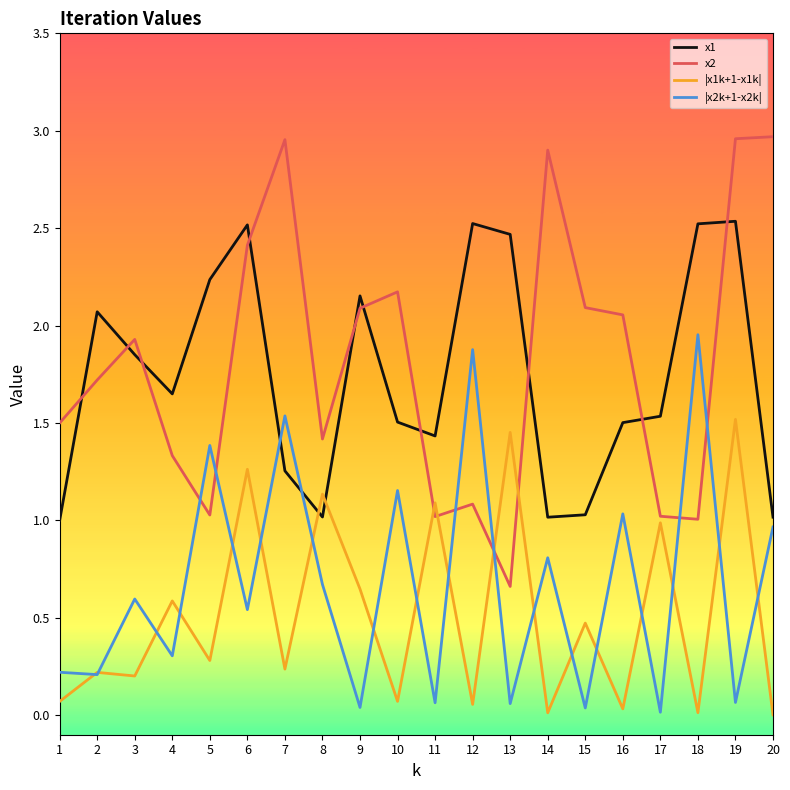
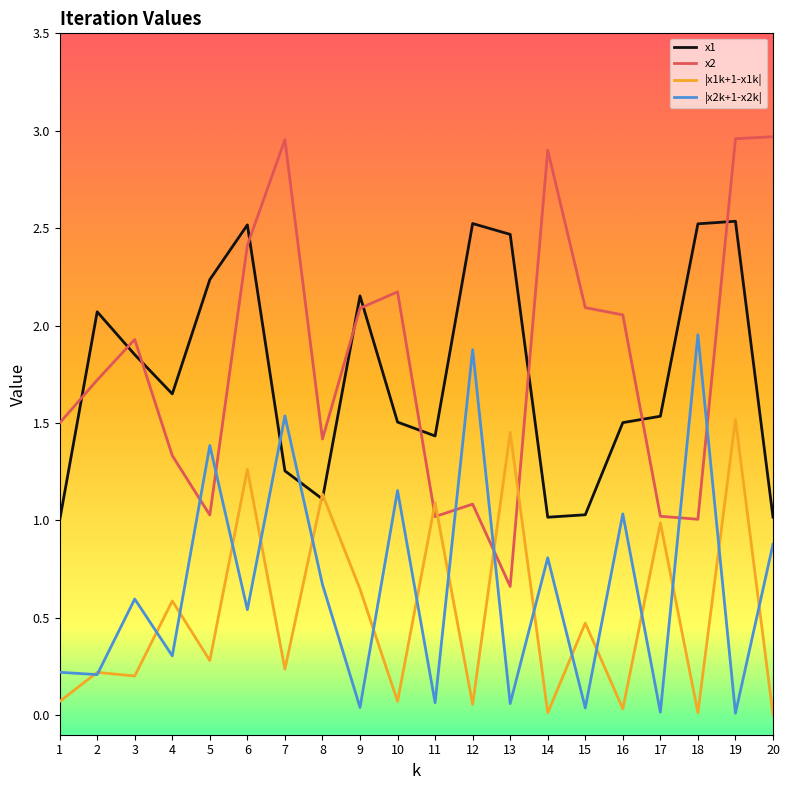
x1, 8: 1.02 -> 1.11
|x2k+1-x2k|, 19: 0.07 -> 0.01
|x2k+1-x2k|, 20: 0.97 -> 0.88
